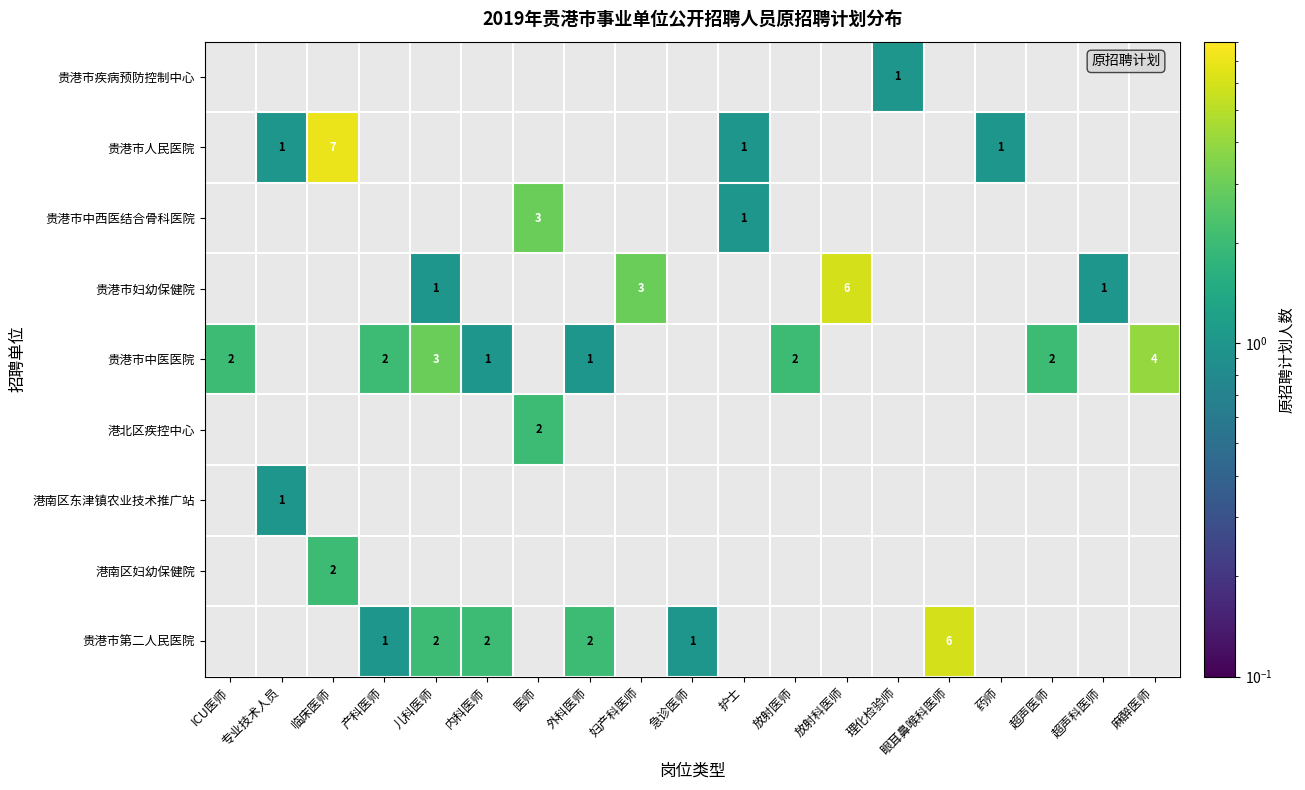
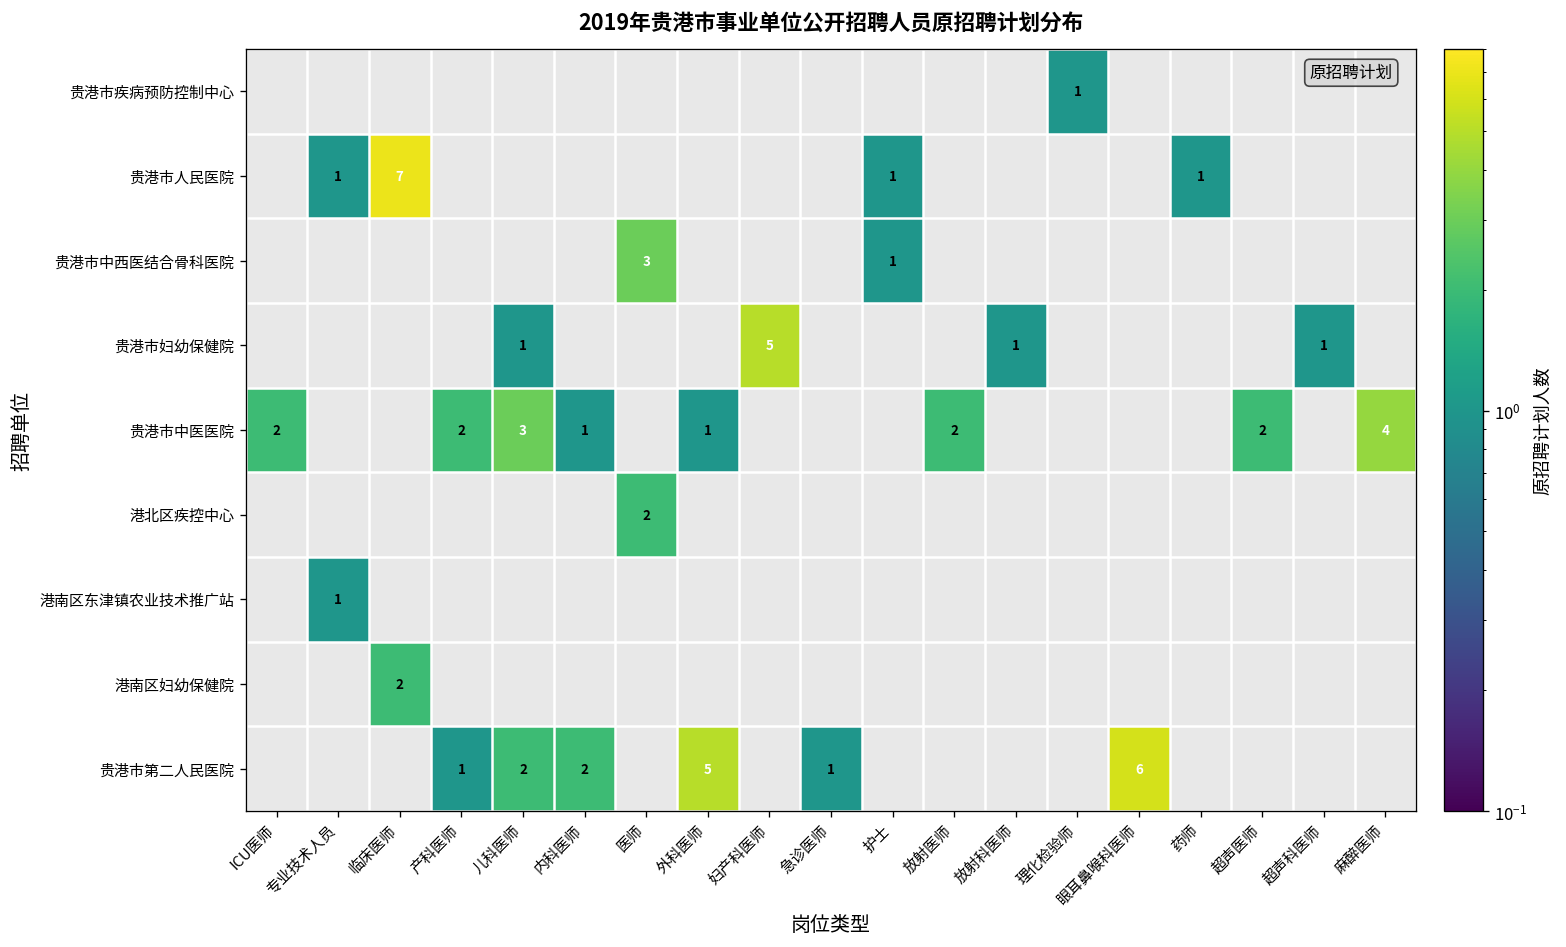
贵港市妇幼保健院, 妇产科医师: 3 -> 5
贵港市妇幼保健院, 放射科医师: 6 -> 1
贵港市第二人民医院, 外科医师: 2 -> 5
